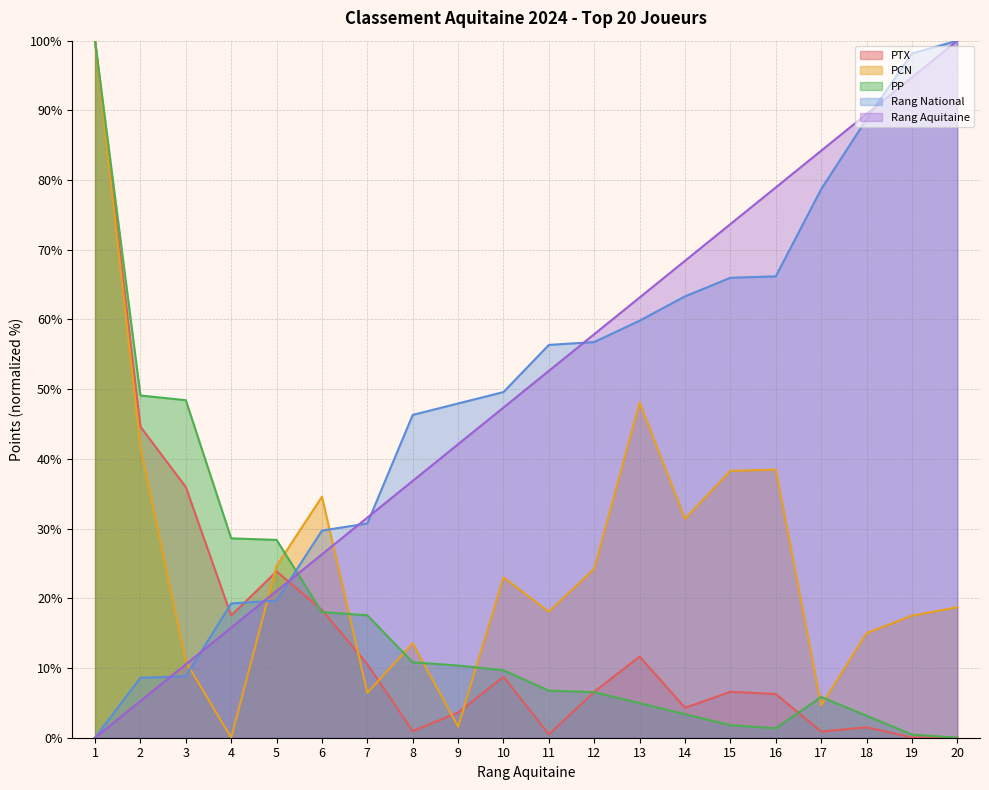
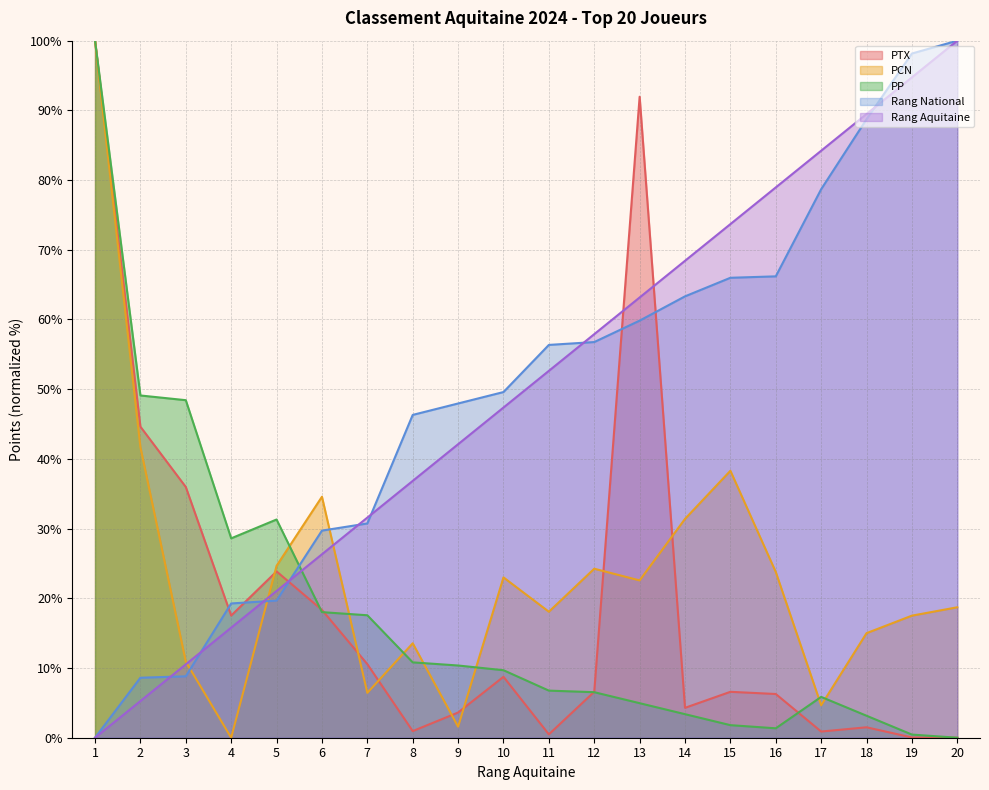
PP, 5: 28% -> 31%
PTX, 13: 12% -> 92%
PCN, 13: 48% -> 23%
PCN, 16: 38% -> 24%
